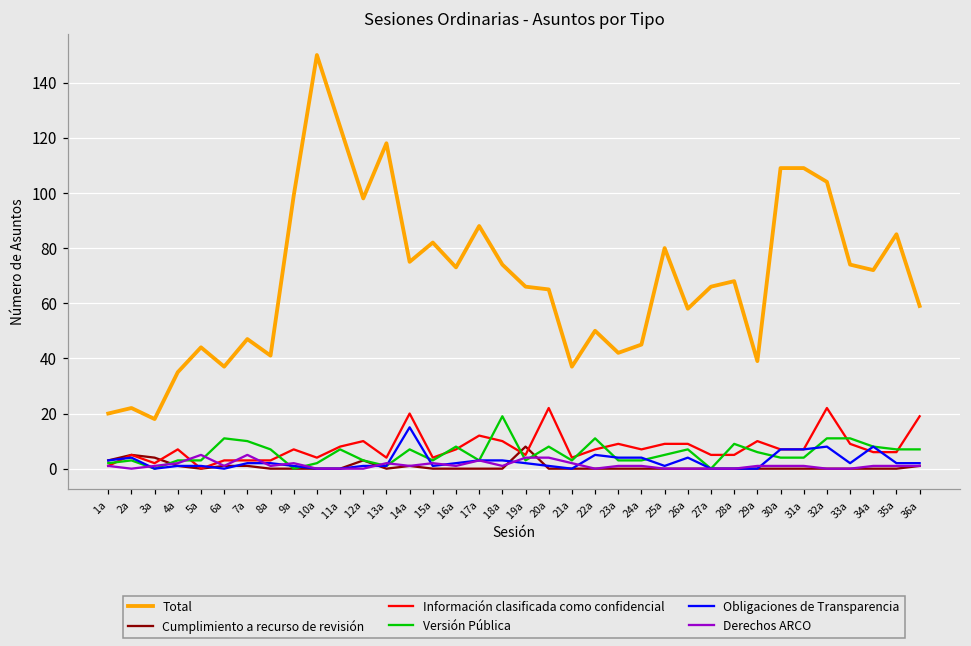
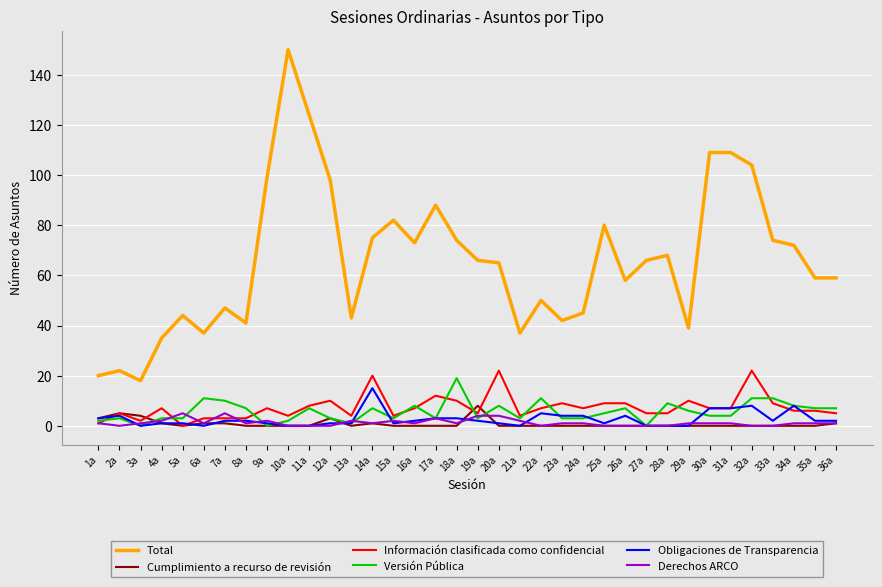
Total, 13a: 118 -> 43
Total, 35a: 85 -> 59
Información clasificada como confidencial, 36a: 19 -> 5
